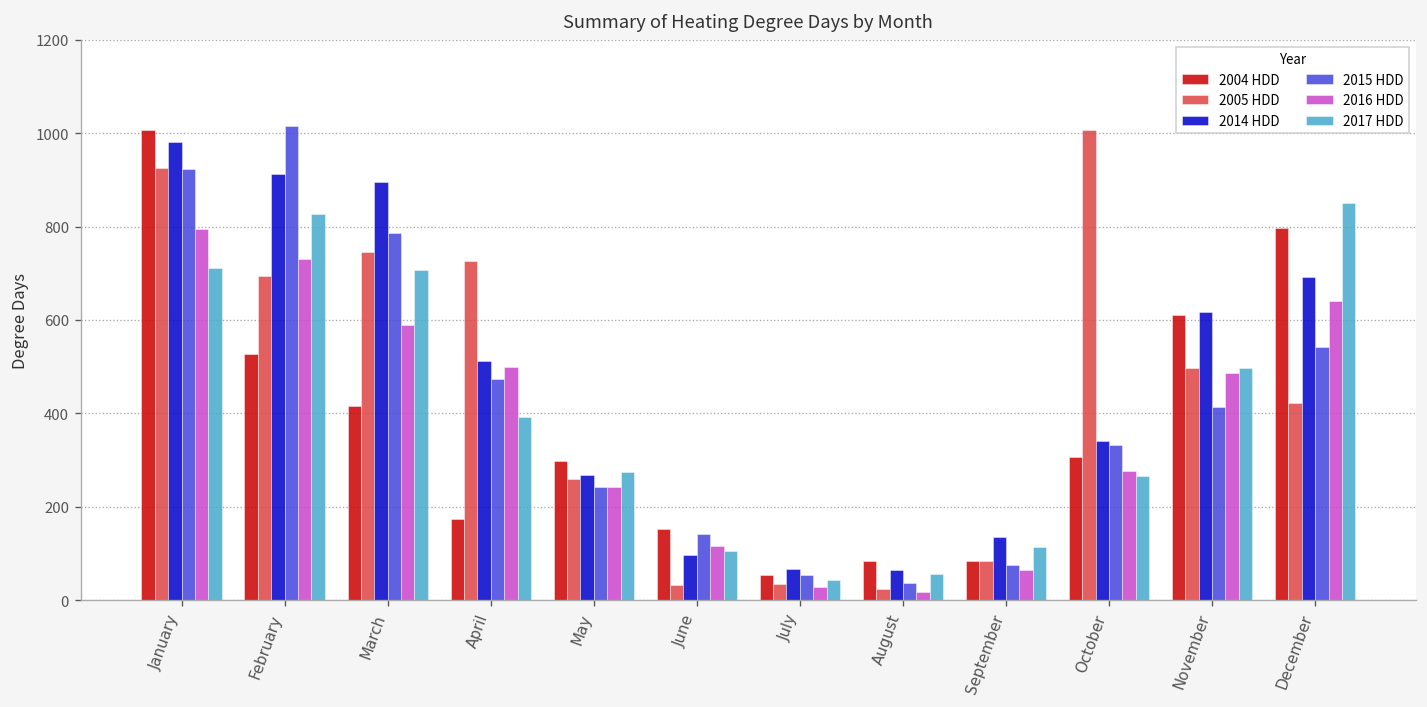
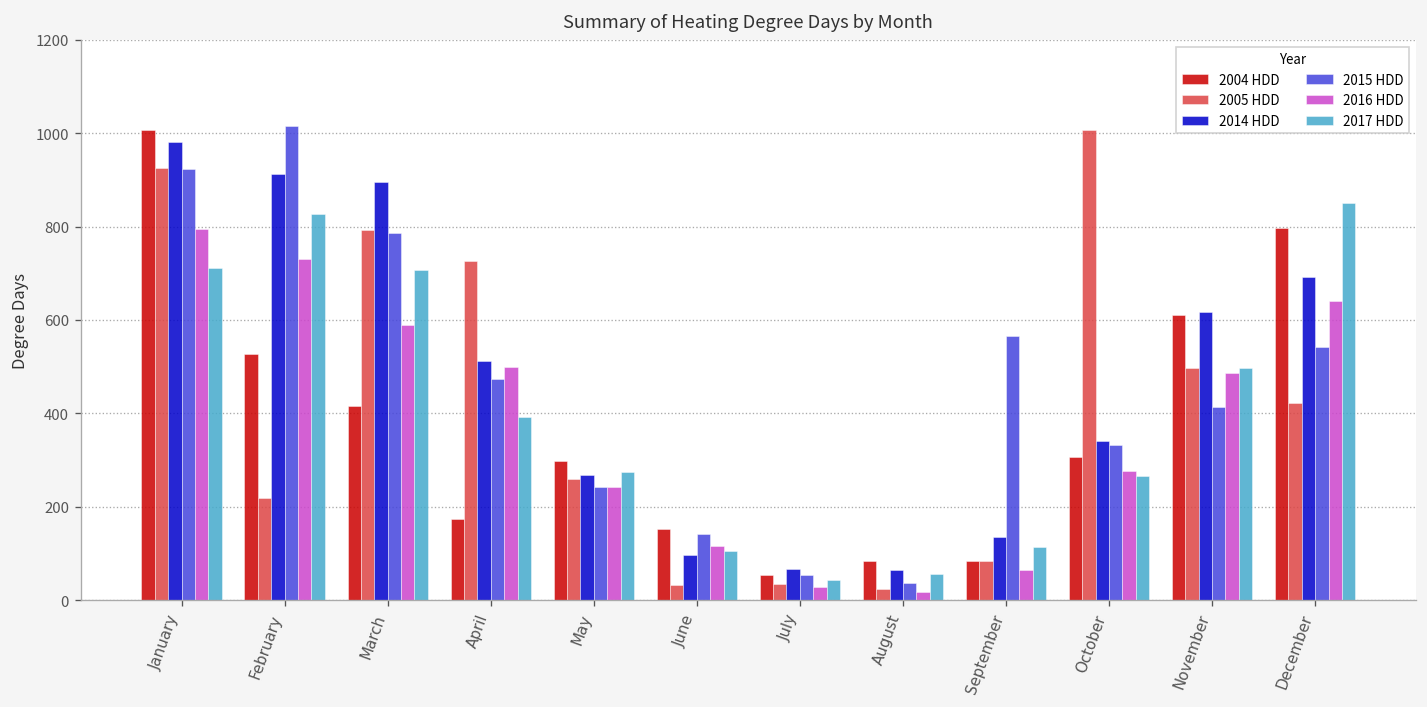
2005 HDD, February: 690 -> 220
2005 HDD, March: 740 -> 790
2015 HDD, September: 80 -> 570
